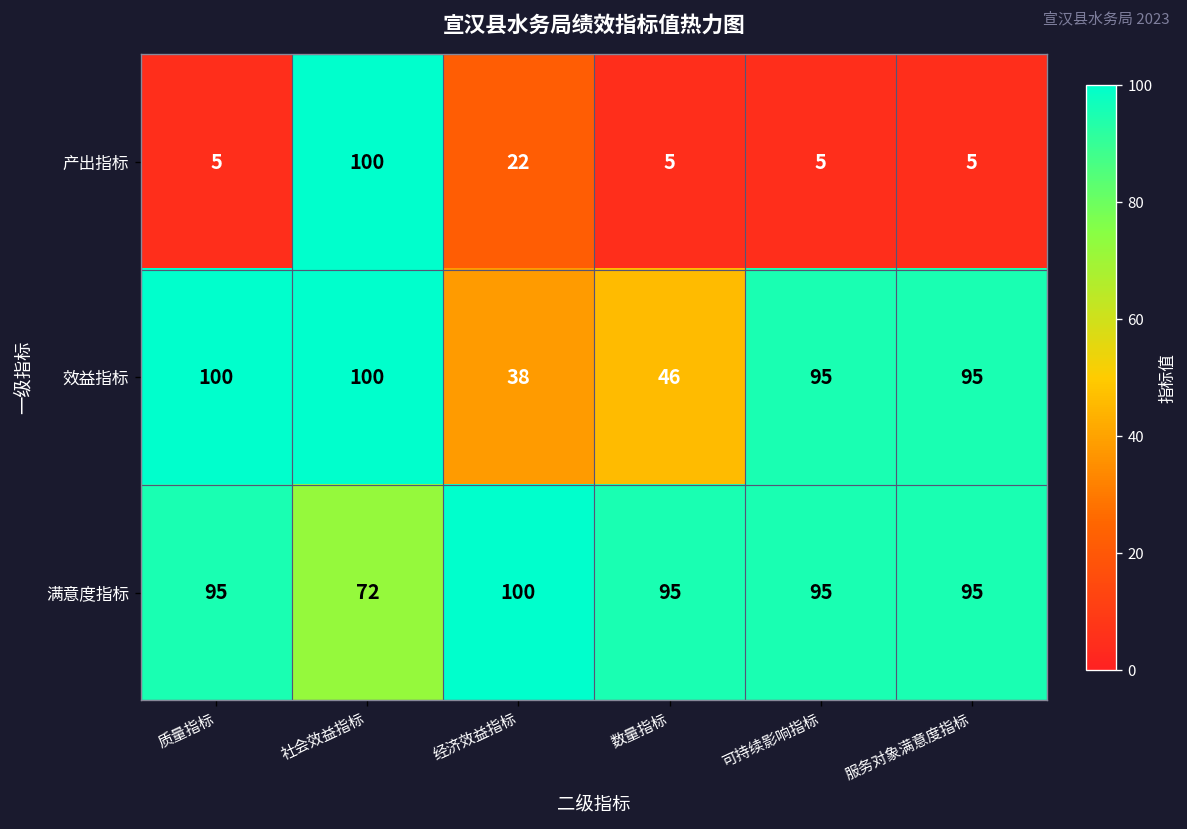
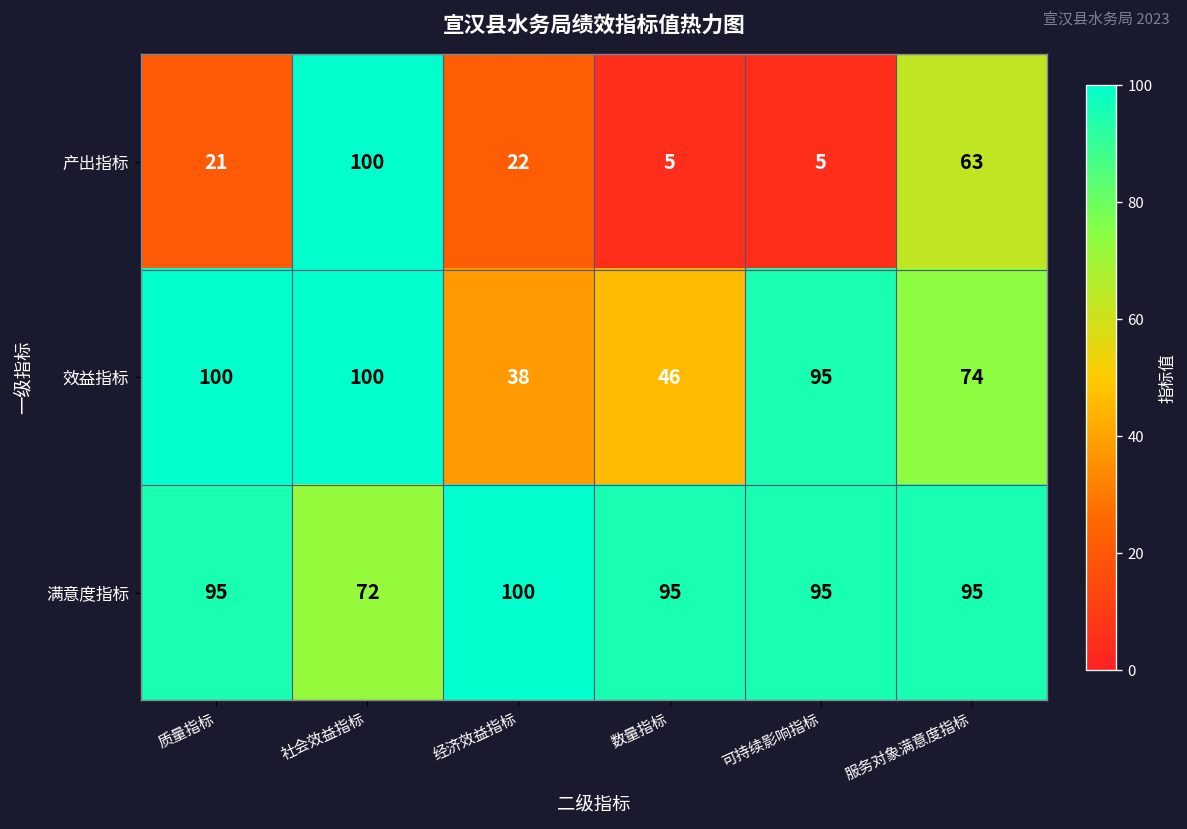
产出指标, 质量指标: 5 -> 21
产出指标, 服务对象满意度指标: 5 -> 63
效益指标, 服务对象满意度指标: 95 -> 74
